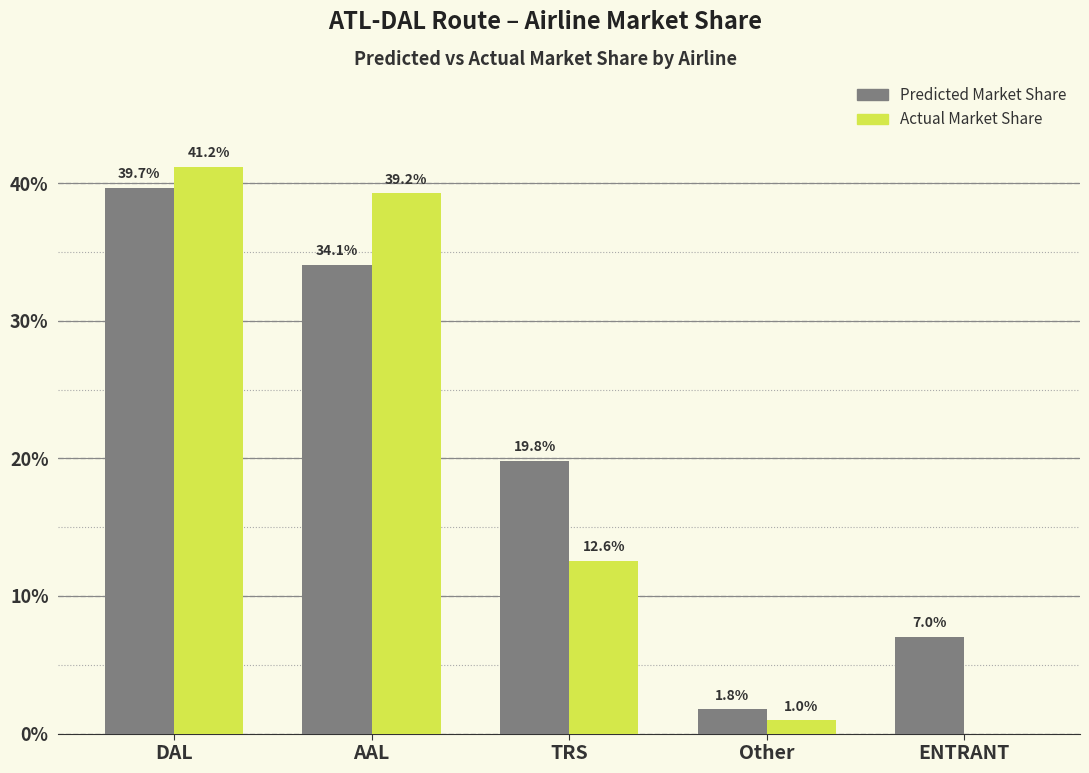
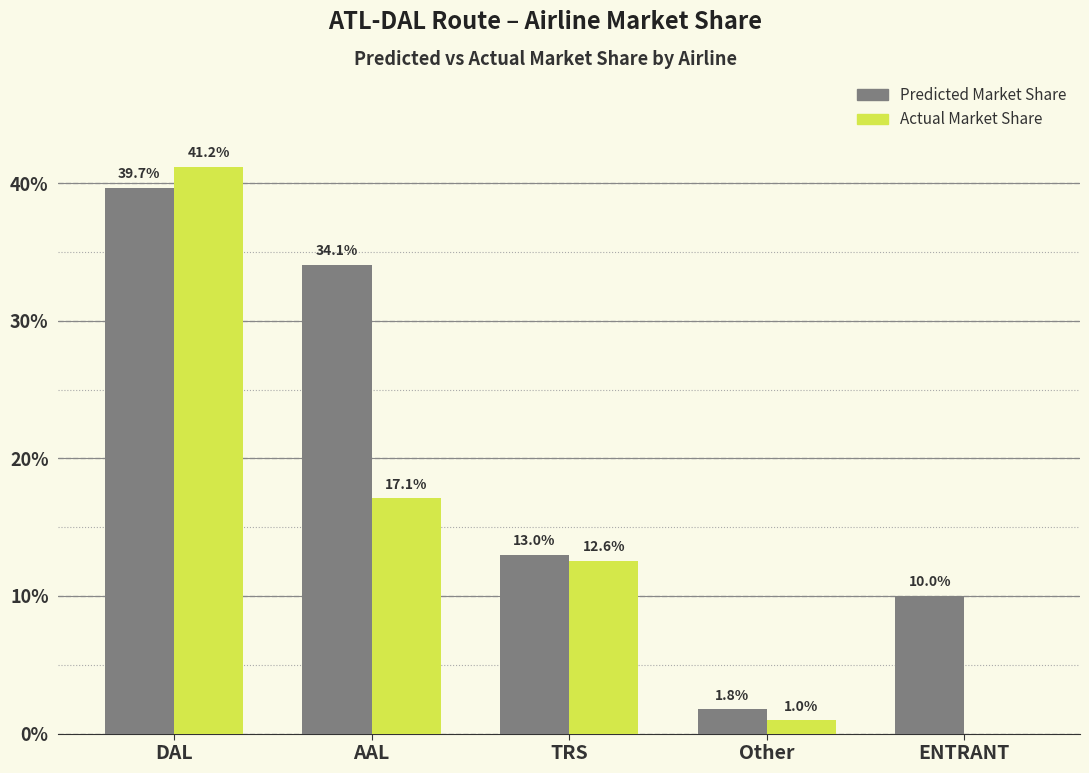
Actual Market Share, AAL: 39.2% -> 17.1%
Predicted Market Share, TRS: 19.8% -> 13.0%
Predicted Market Share, ENTRANT: 7.0% -> 10.0%
